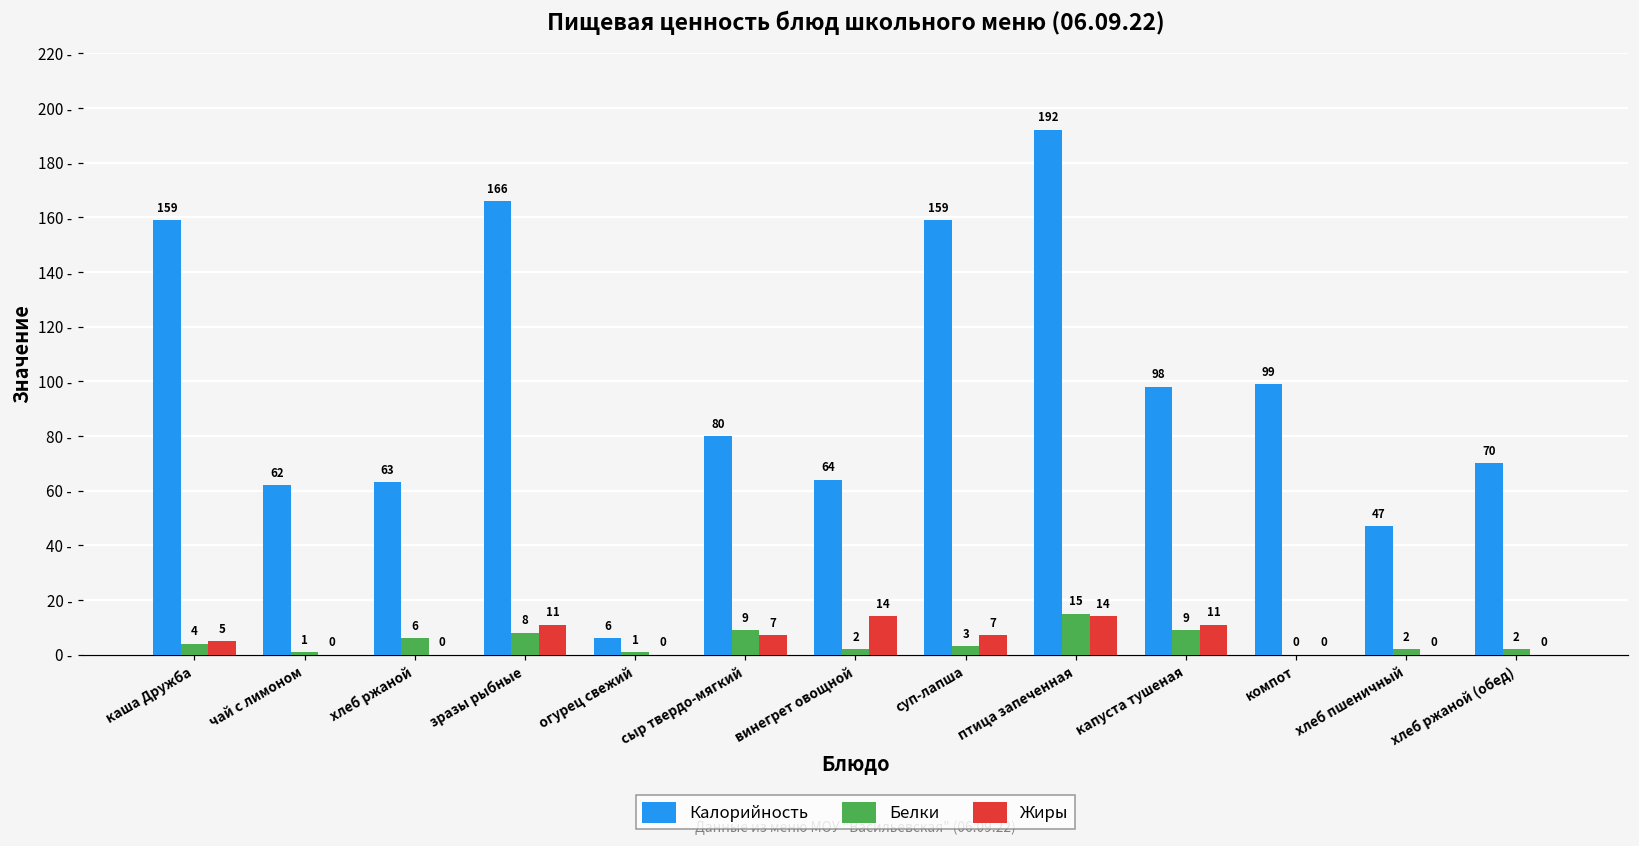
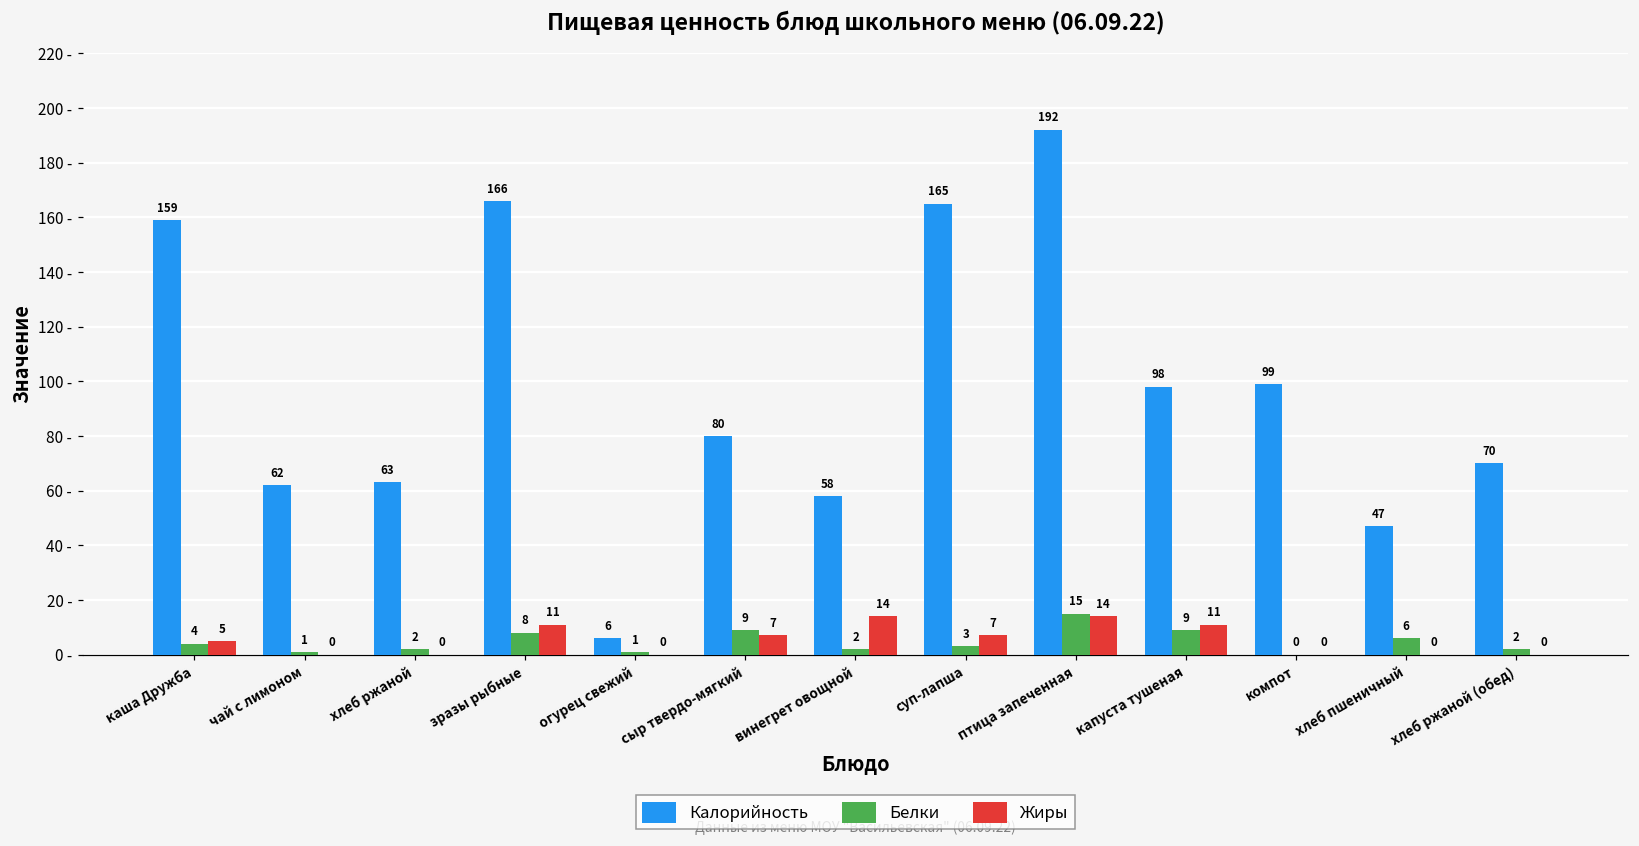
Белки, хлеб ржаной: 6 -> 2
Калорийность, винегрет овощной: 64 -> 58
Калорийность, суп-лапша: 159 -> 165
Белки, хлеб пшеничный: 2 -> 6
